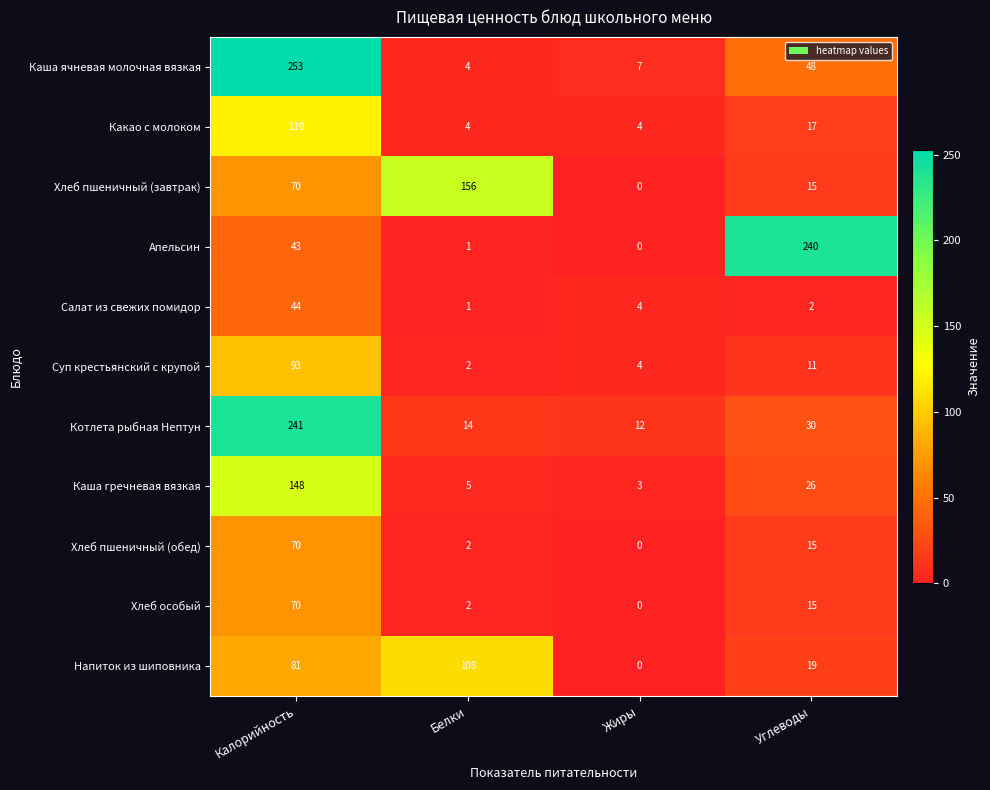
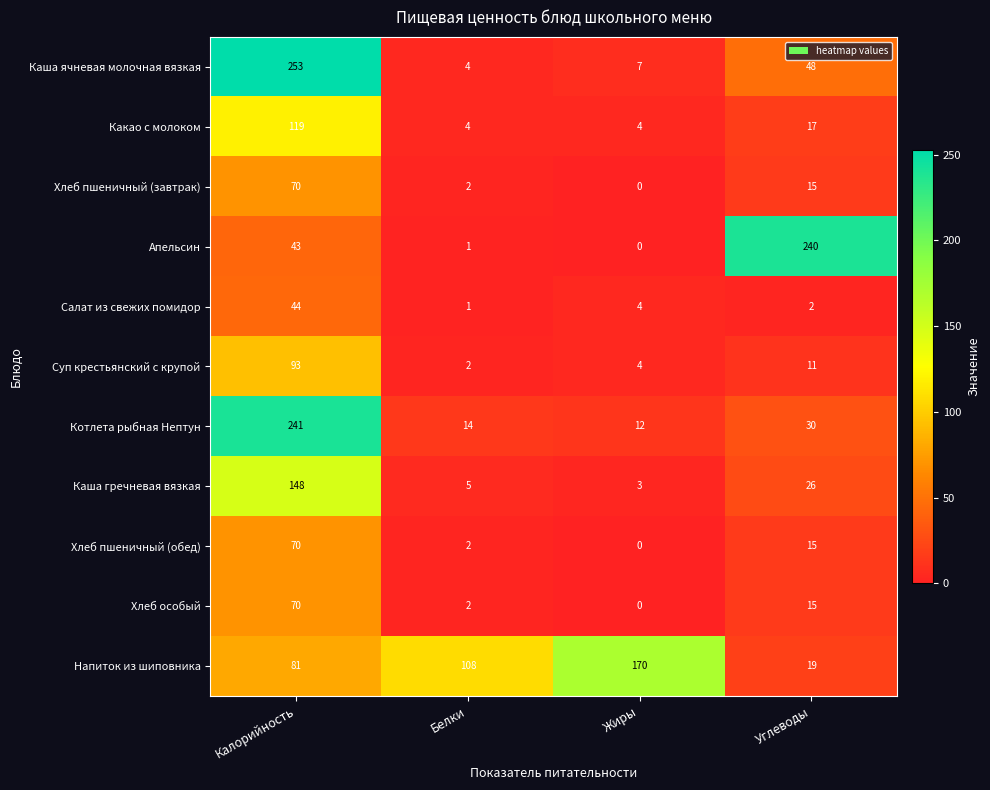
Хлеб пшеничный (завтрак), Белки: 156 -> 2
Напиток из шиповника, Жиры: 0 -> 170
